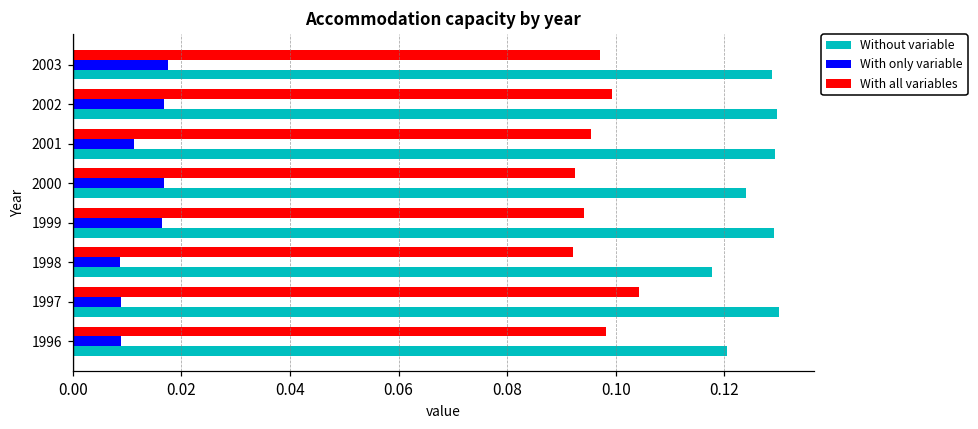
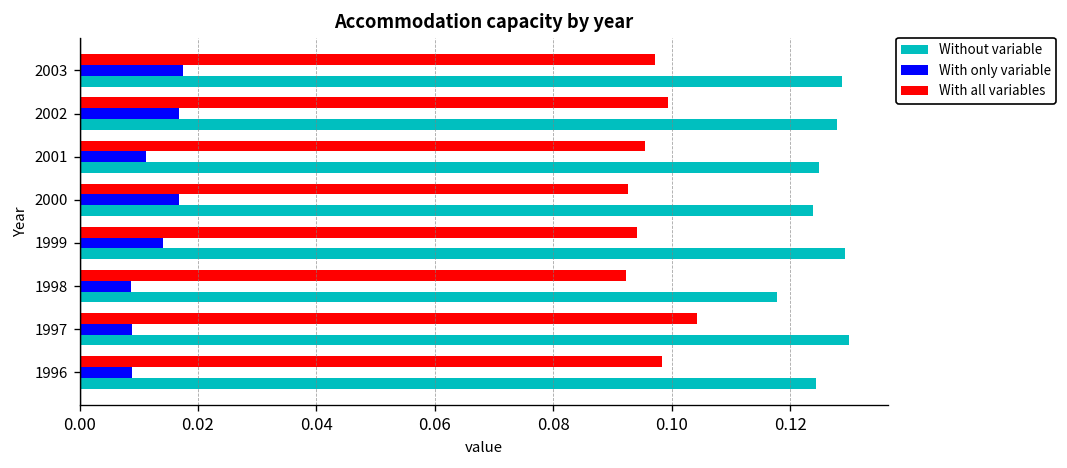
Without variable, 2002: 0.130 -> 0.128
Without variable, 2001: 0.129 -> 0.125
With only variable, 1999: 0.016 -> 0.014
Without variable, 1996: 0.121 -> 0.124
